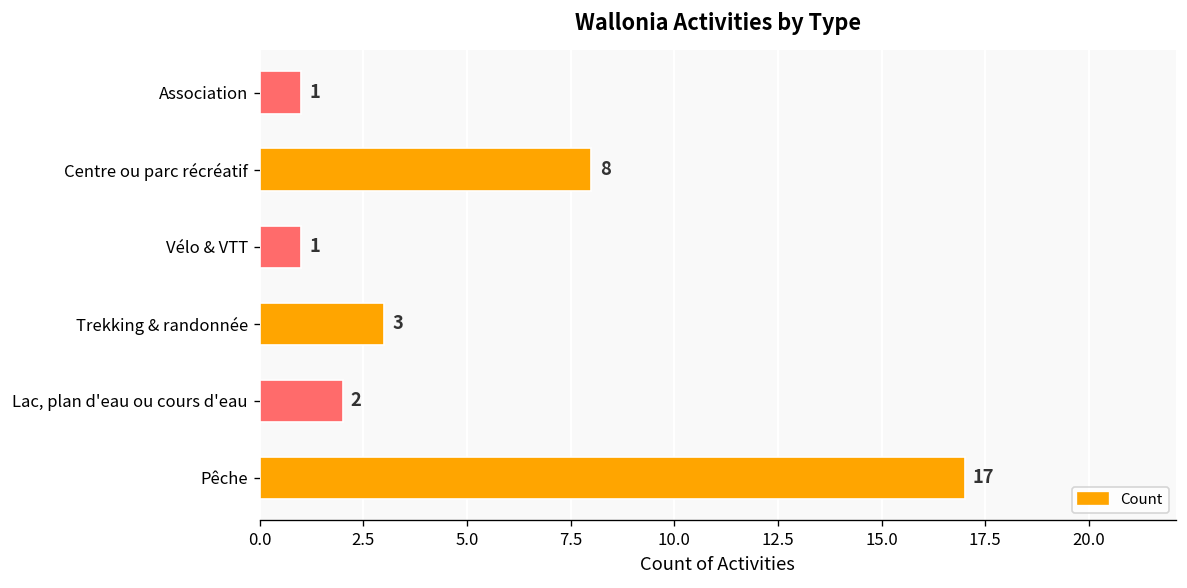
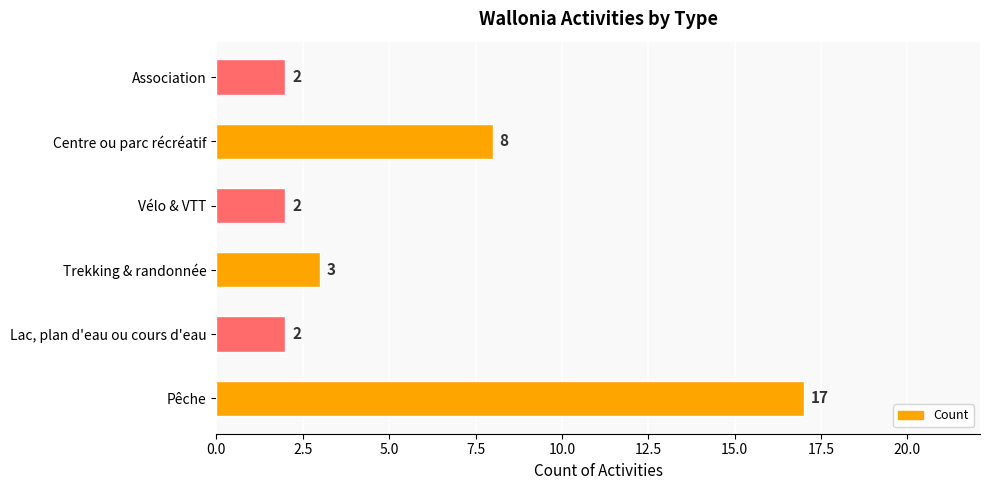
Association: 1 -> 2
Vélo & VTT: 1 -> 2
